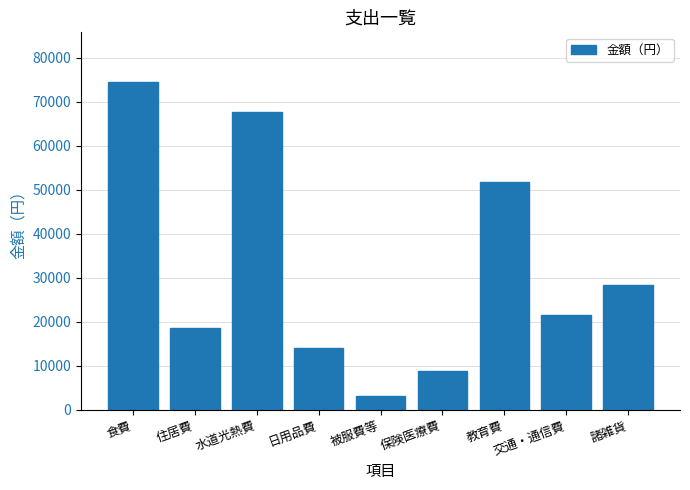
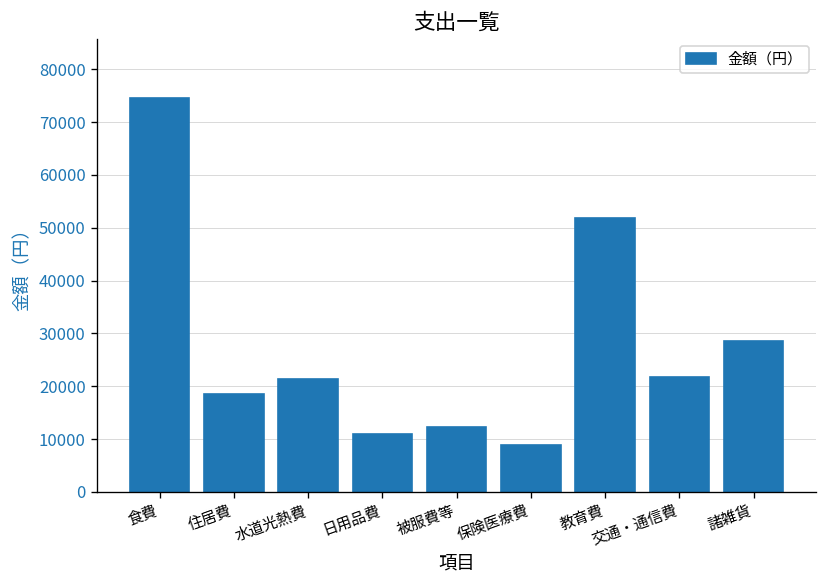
水道光熱費: 68000 -> 21000
日用品費: 14000 -> 11000
被服費等: 3000 -> 12000
